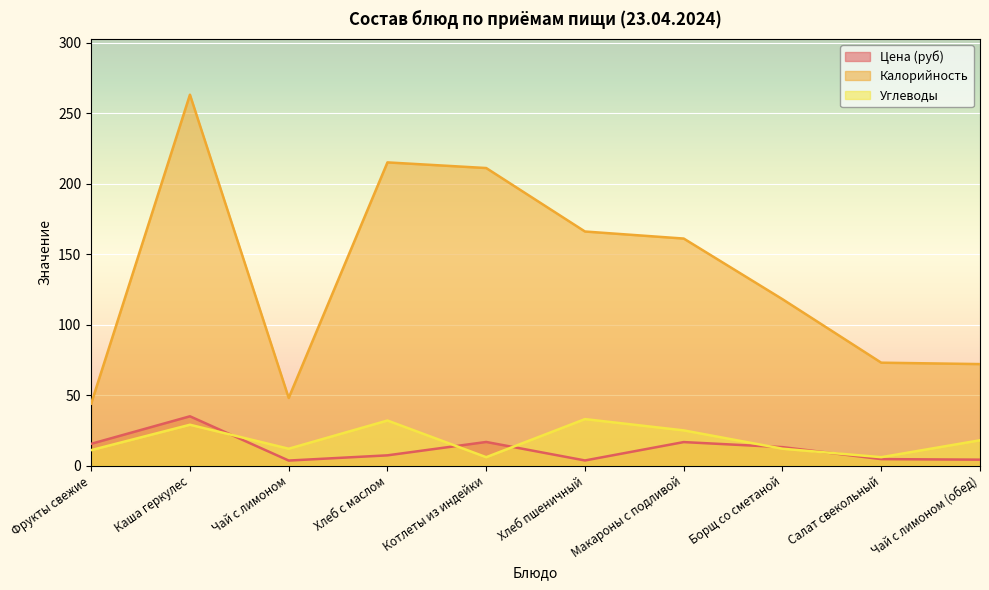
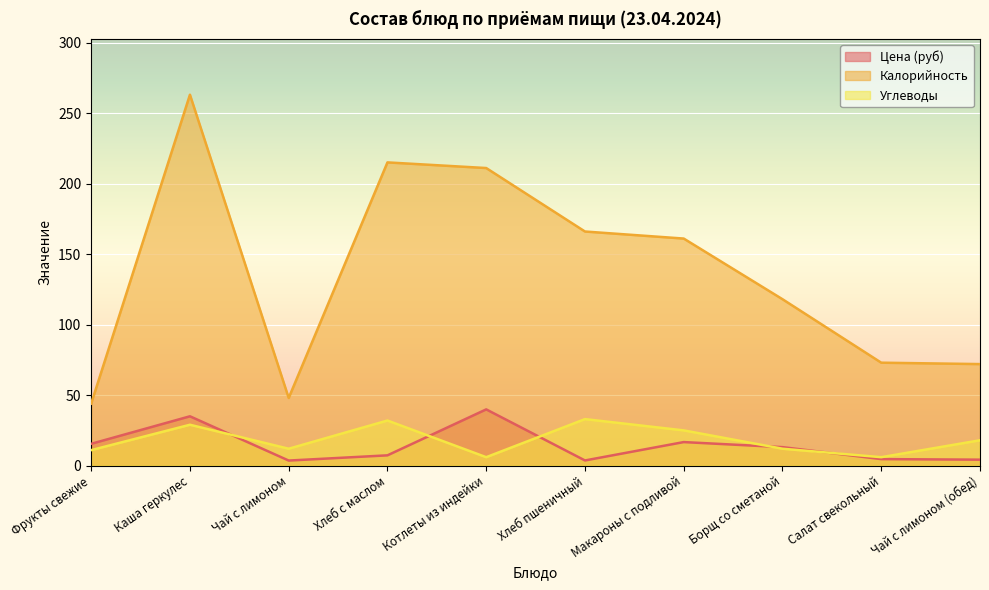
Цена (руб), Котлеты из индейки: 17 -> 40
